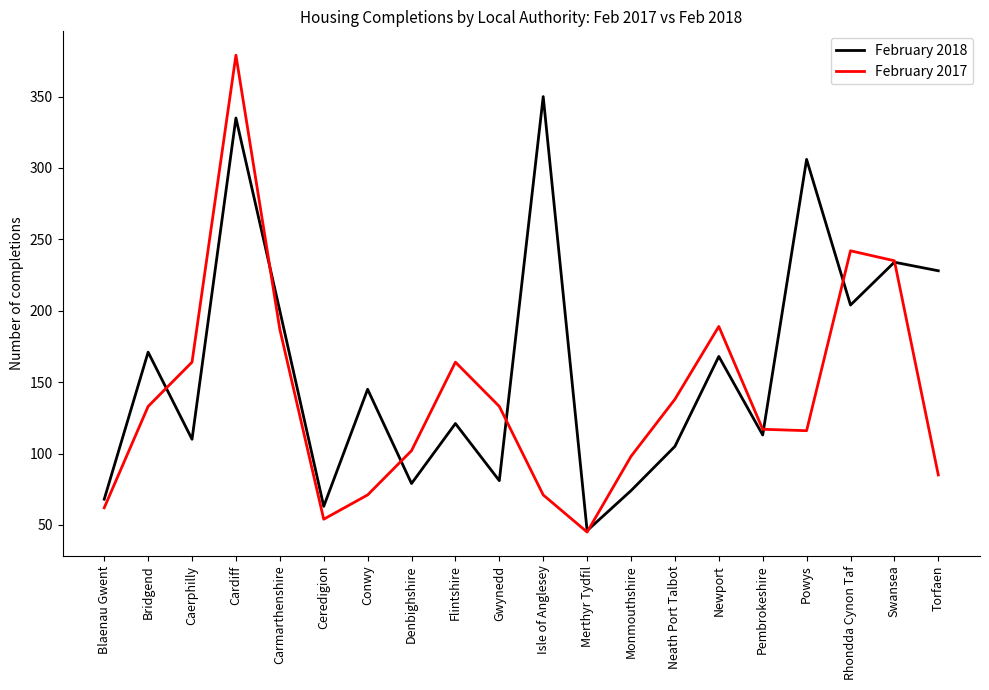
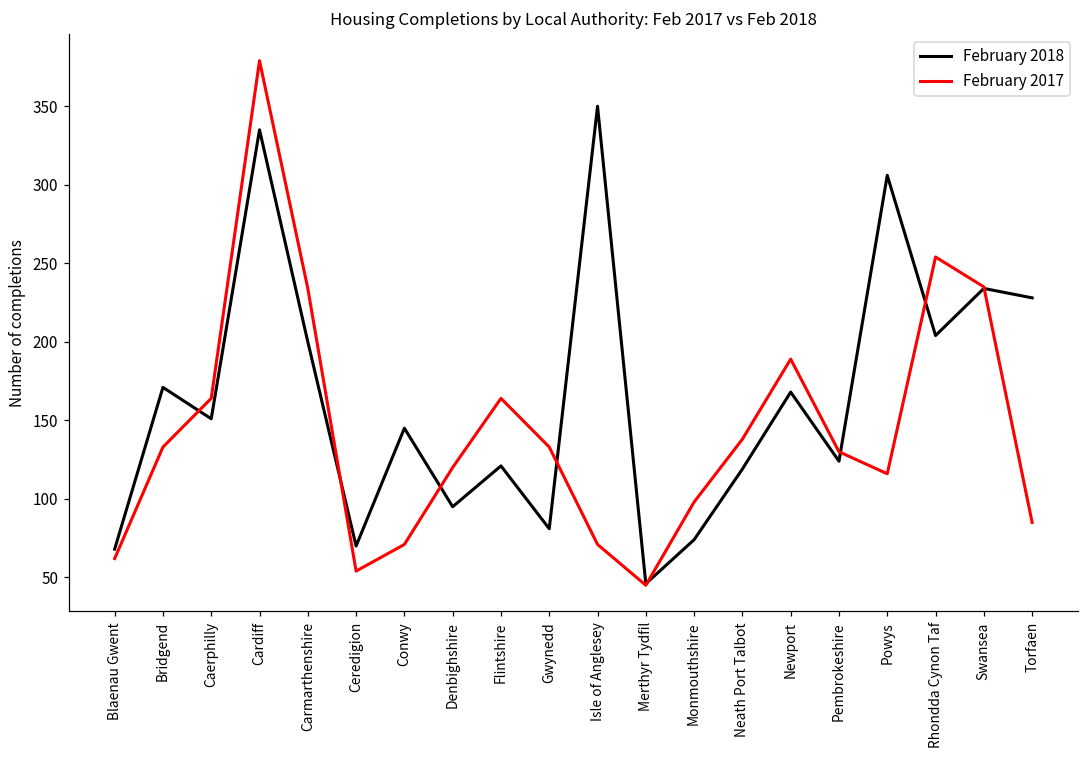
February 2018, Caerphilly: 110 -> 151
February 2017, Carmarthenshire: 187 -> 234
February 2018, Ceredigion: 63 -> 70
February 2018, Denbighshire: 79 -> 95
February 2017, Denbighshire: 102 -> 120
February 2018, Neath Port Talbot: 105 -> 119
February 2018, Pembrokeshire: 113 -> 124
February 2017, Pembrokeshire: 117 -> 130
February 2017, Rhondda Cynon Taf: 242 -> 254
